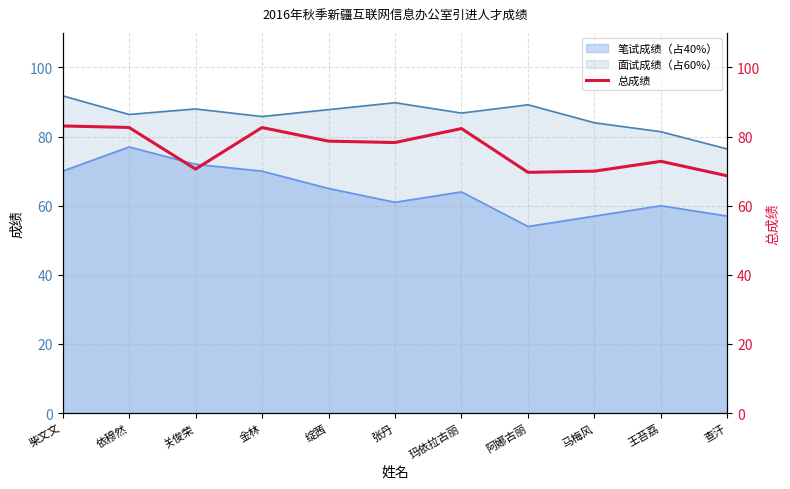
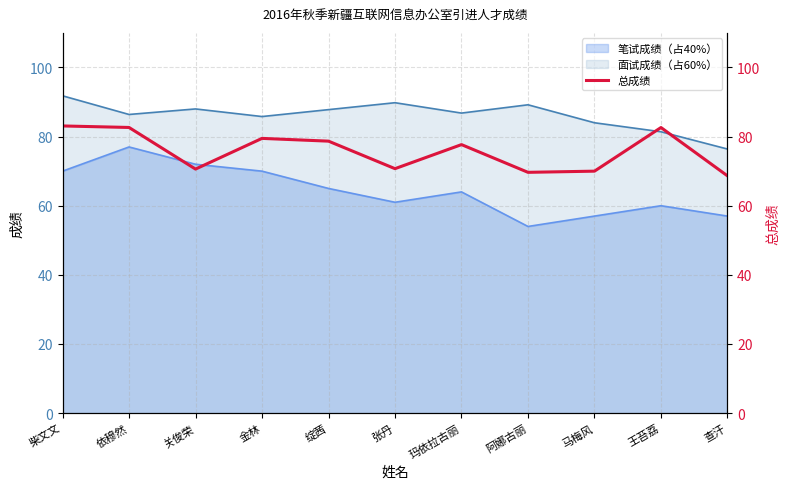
总成绩, 金林: 83 -> 79
总成绩, 张丹: 78 -> 71
总成绩, 玛依拉古丽: 82 -> 78
总成绩, 王苔荔: 73 -> 83
